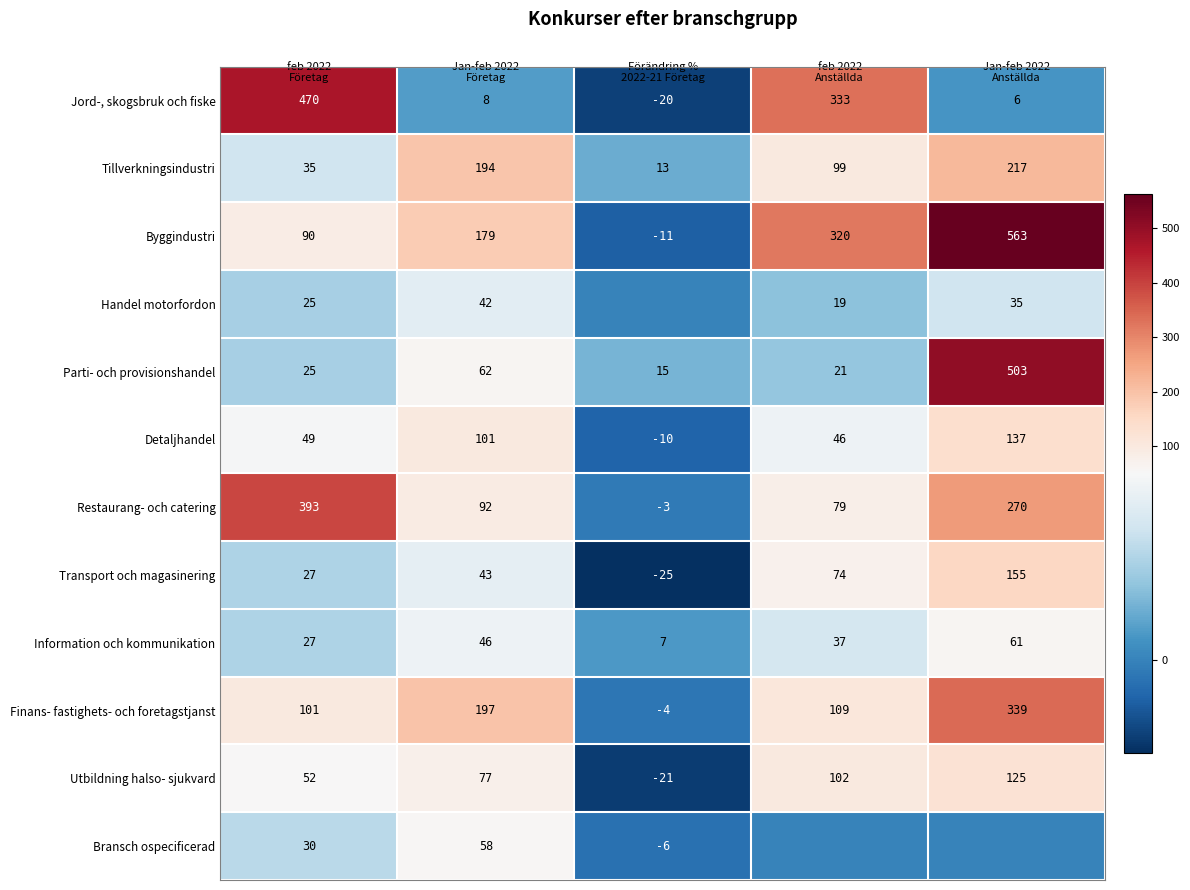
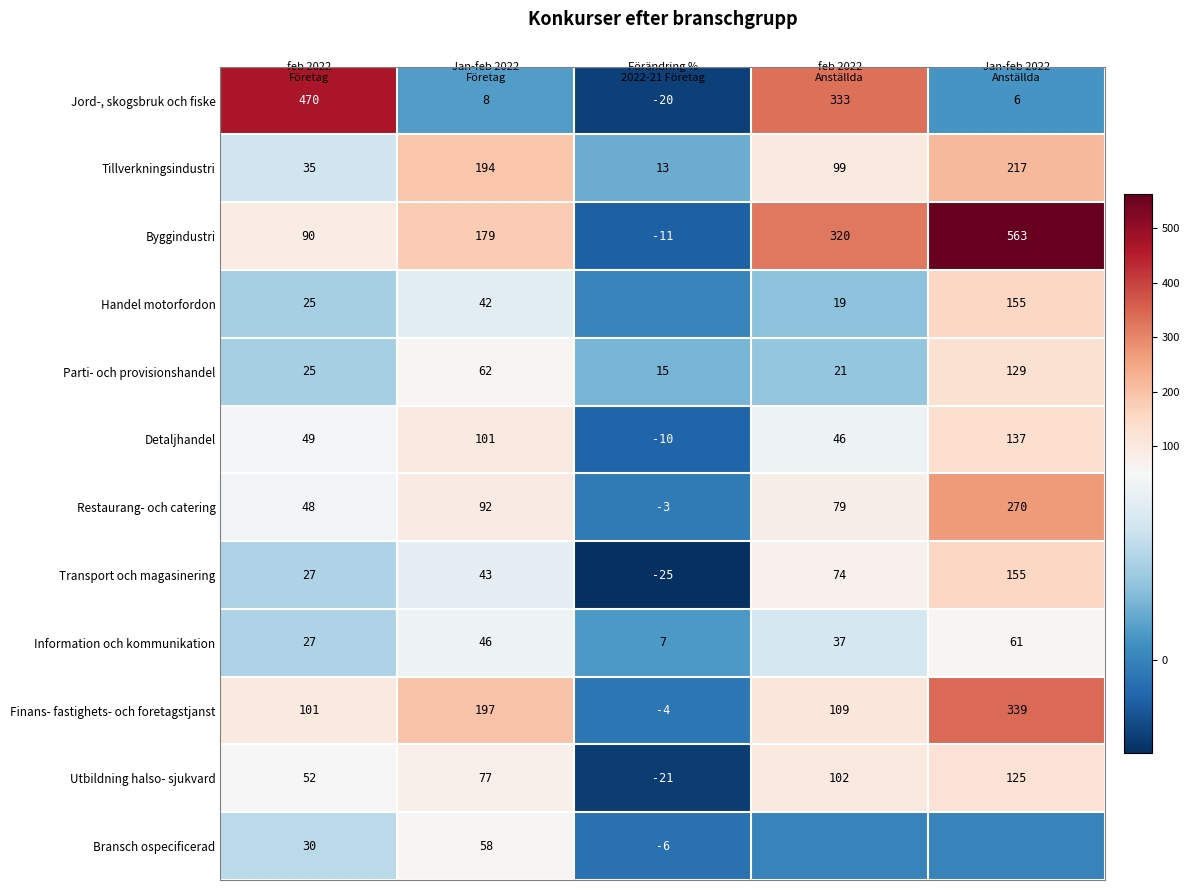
Handel motorfordon, Jan-feb 2022 Anställda: 35 -> 155
Parti- och provisionshandel, Jan-feb 2022 Anställda: 503 -> 129
Restaurang- och catering, feb 2022 Företag: 393 -> 48
